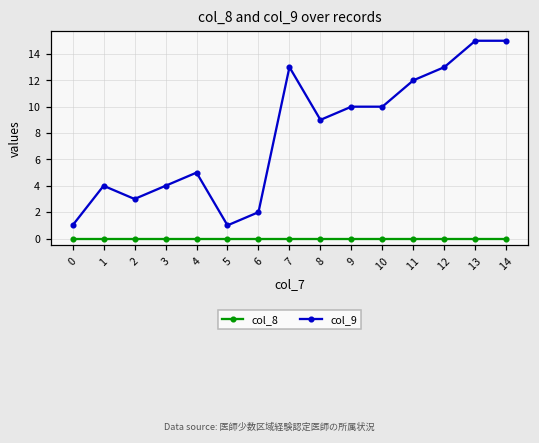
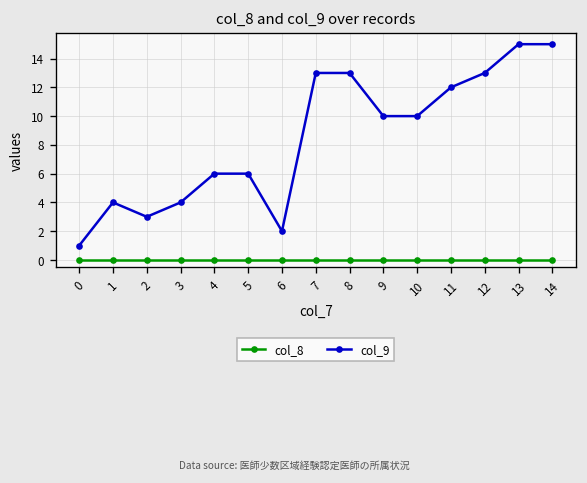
col_9, 4: 5 -> 6
col_9, 5: 1 -> 6
col_9, 8: 9 -> 13
